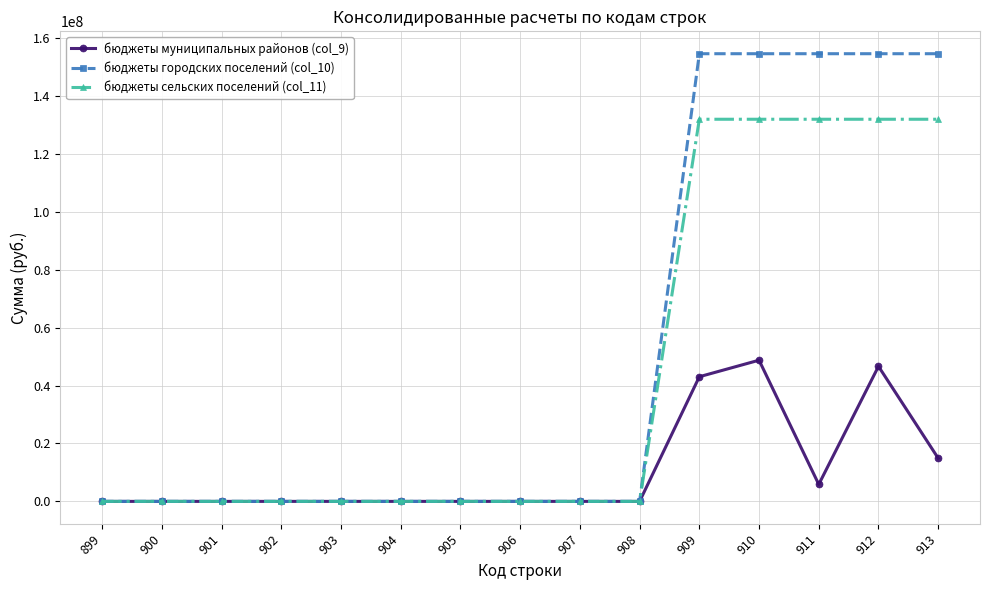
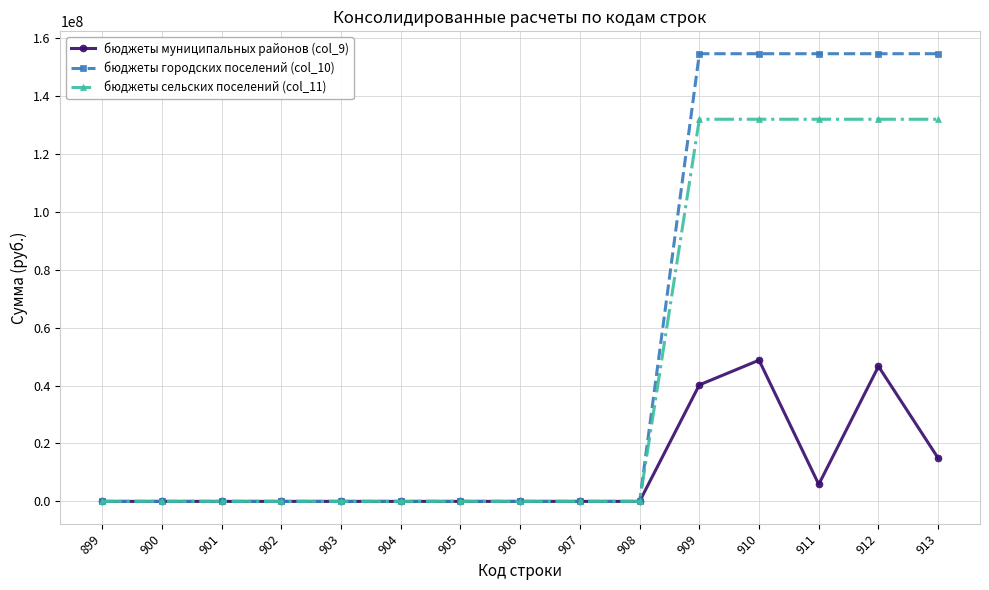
бюджеты муниципальных районов (col_9), 909: 43000000 -> 40000000
